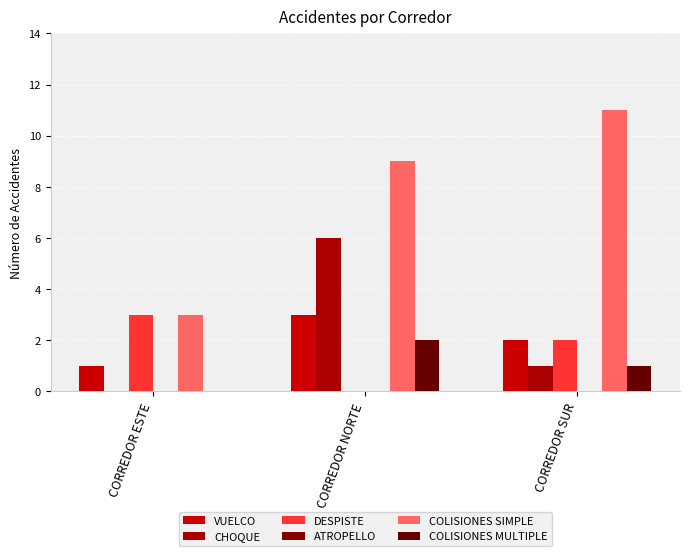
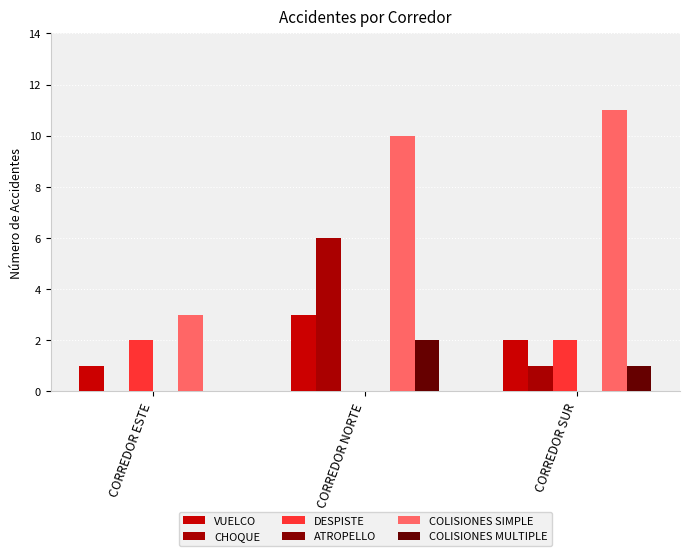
DESPISTE, CORREDOR ESTE: 3 -> 2
COLISIONES SIMPLE, CORREDOR NORTE: 9 -> 10
